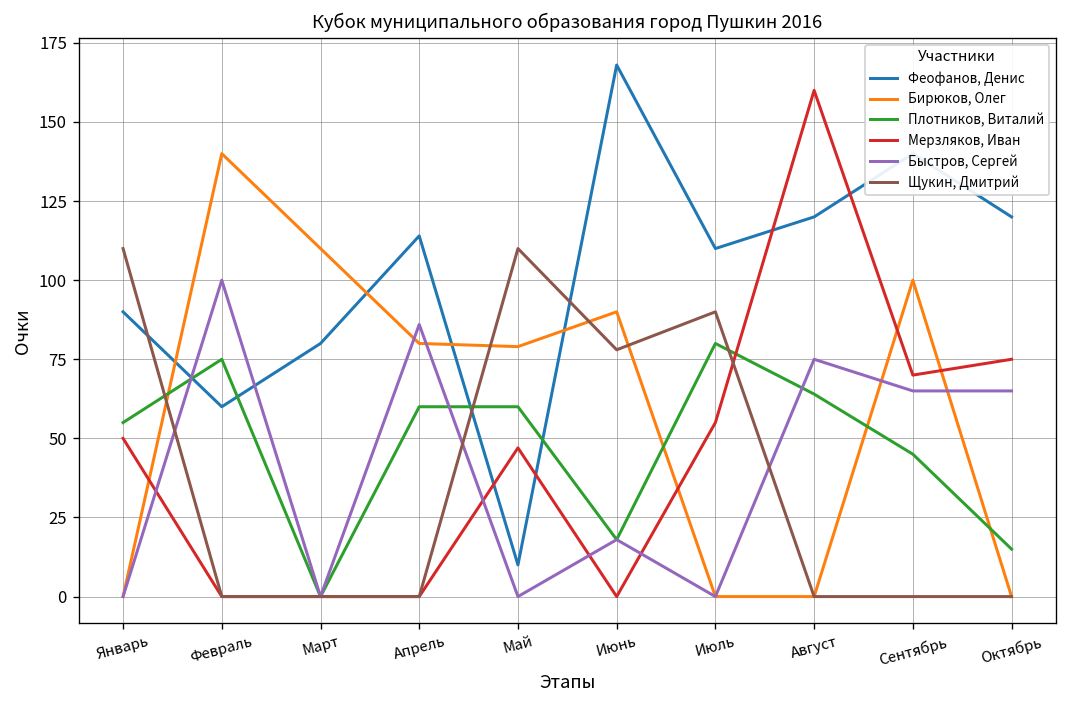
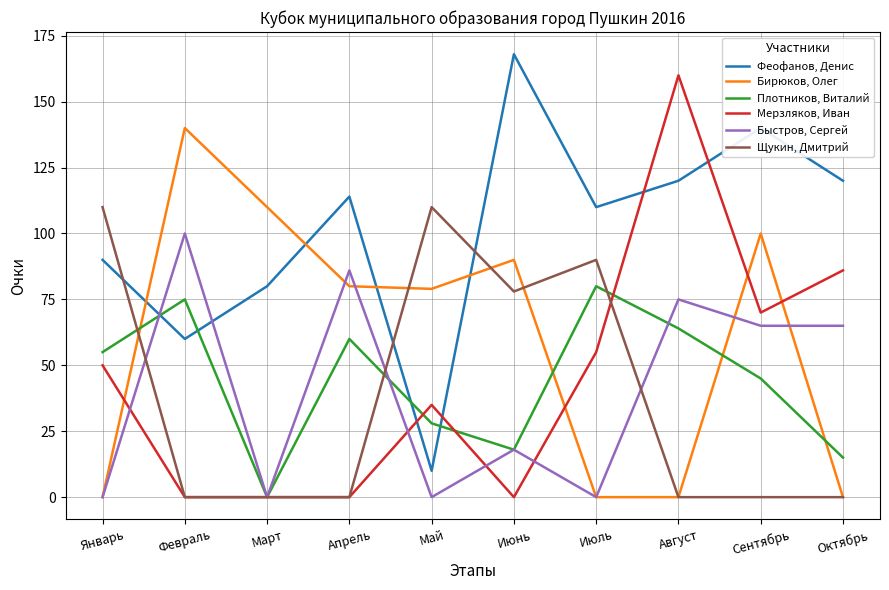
Плотников, Виталий, Май: 60 -> 28
Мерзляков, Иван, Май: 47 -> 35
Мерзляков, Иван, Октябрь: 75 -> 86
